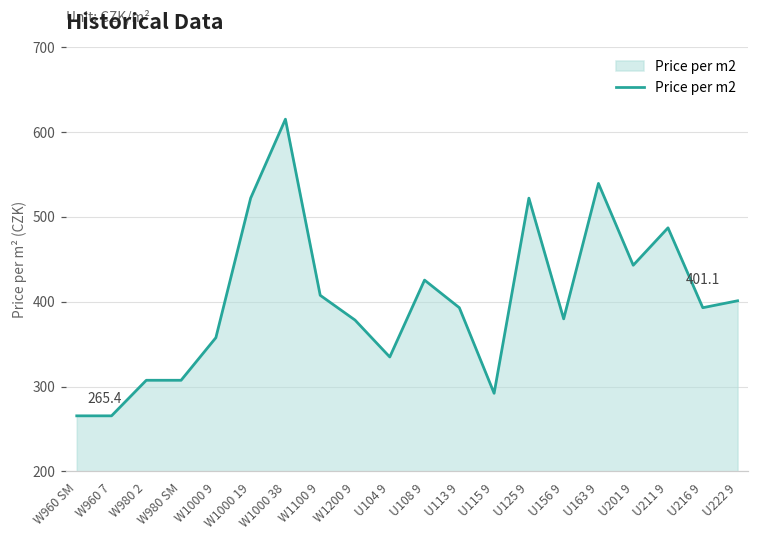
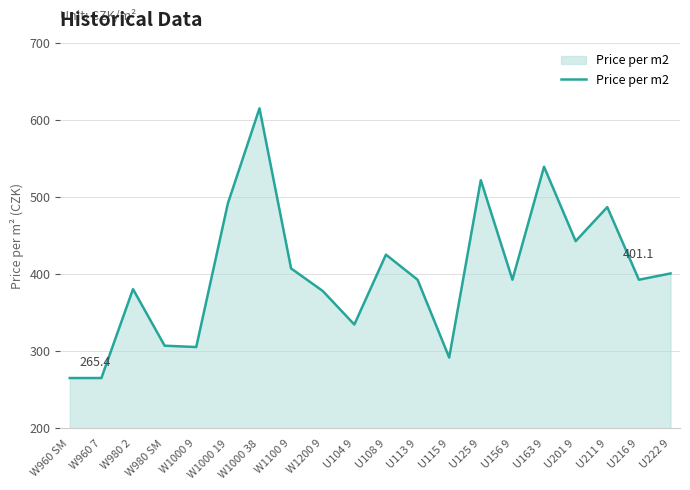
W980 2: 310 -> 380
W1000 9: 360 -> 310
W1000 19: 520 -> 490
U156 9: 380 -> 390
